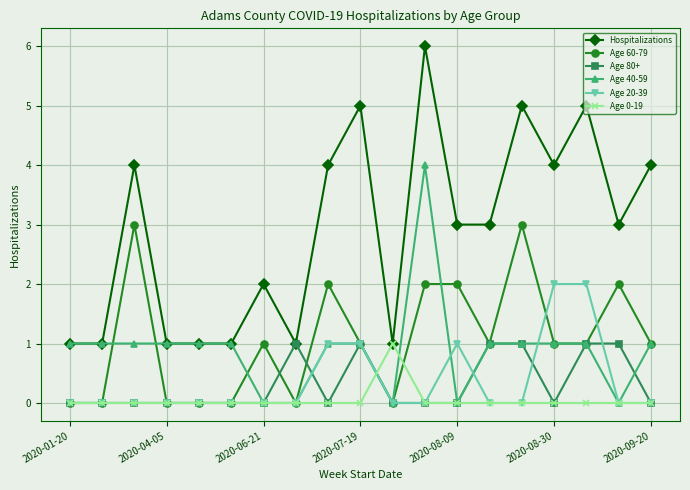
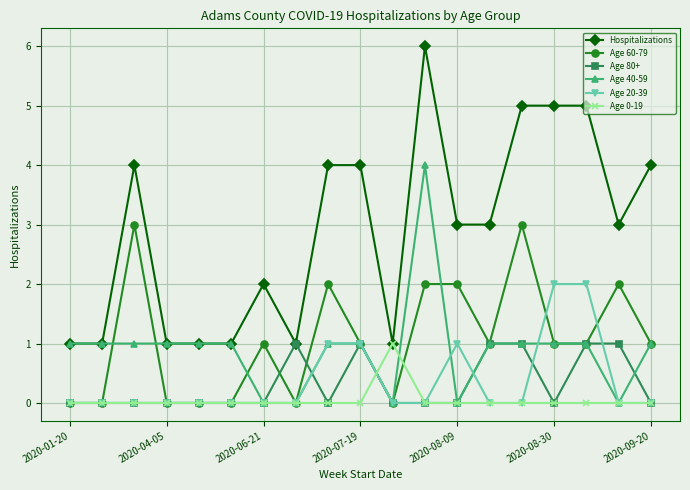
Hospitalizations, 2020-07-19: 5 -> 4
Hospitalizations, 2020-08-30: 4 -> 5
